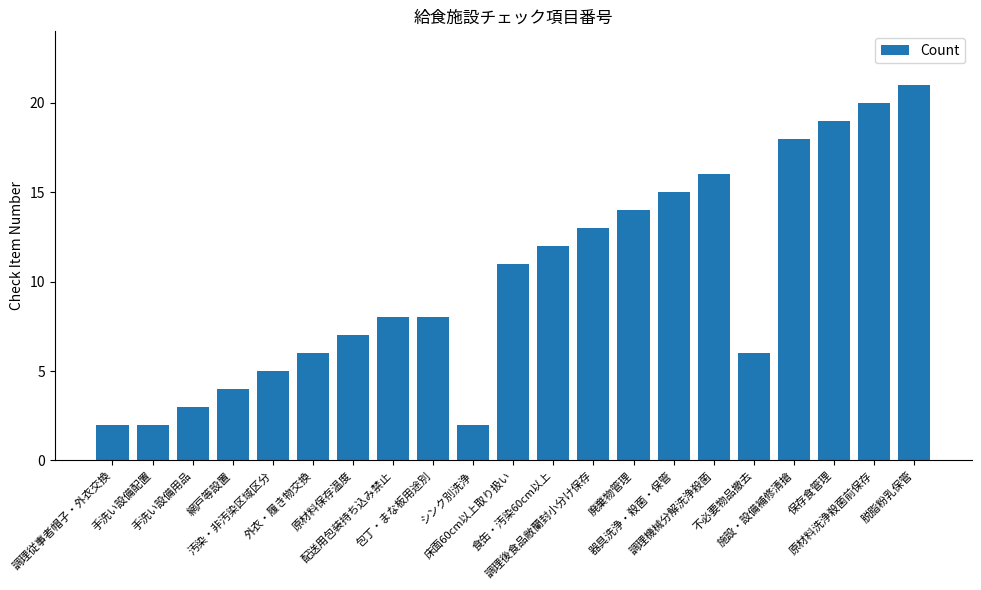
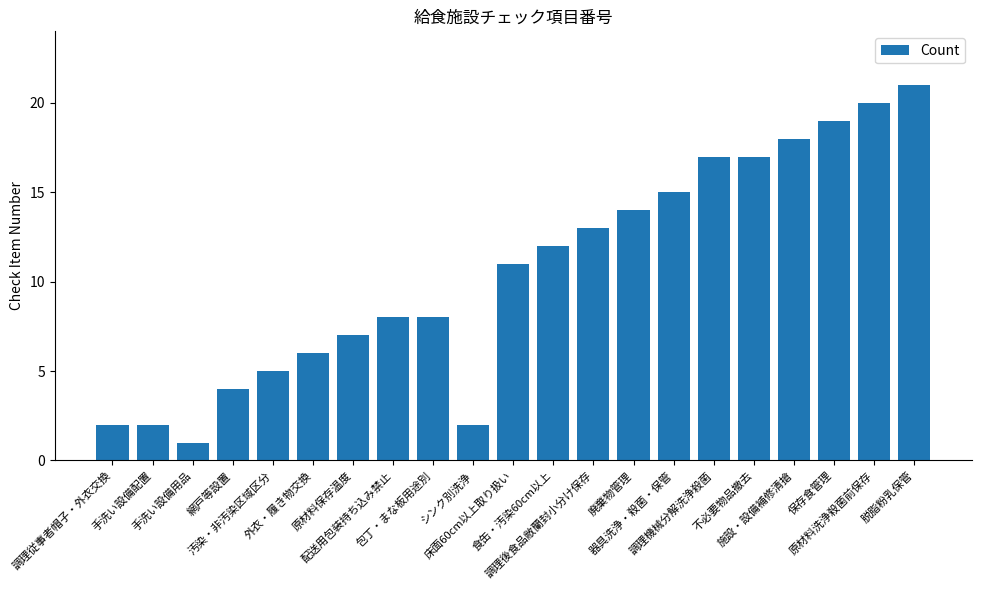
手洗い設備用品: 3 -> 1
調理機械分解洗浄殺菌: 16 -> 17
不必要物品撤去: 6 -> 17
